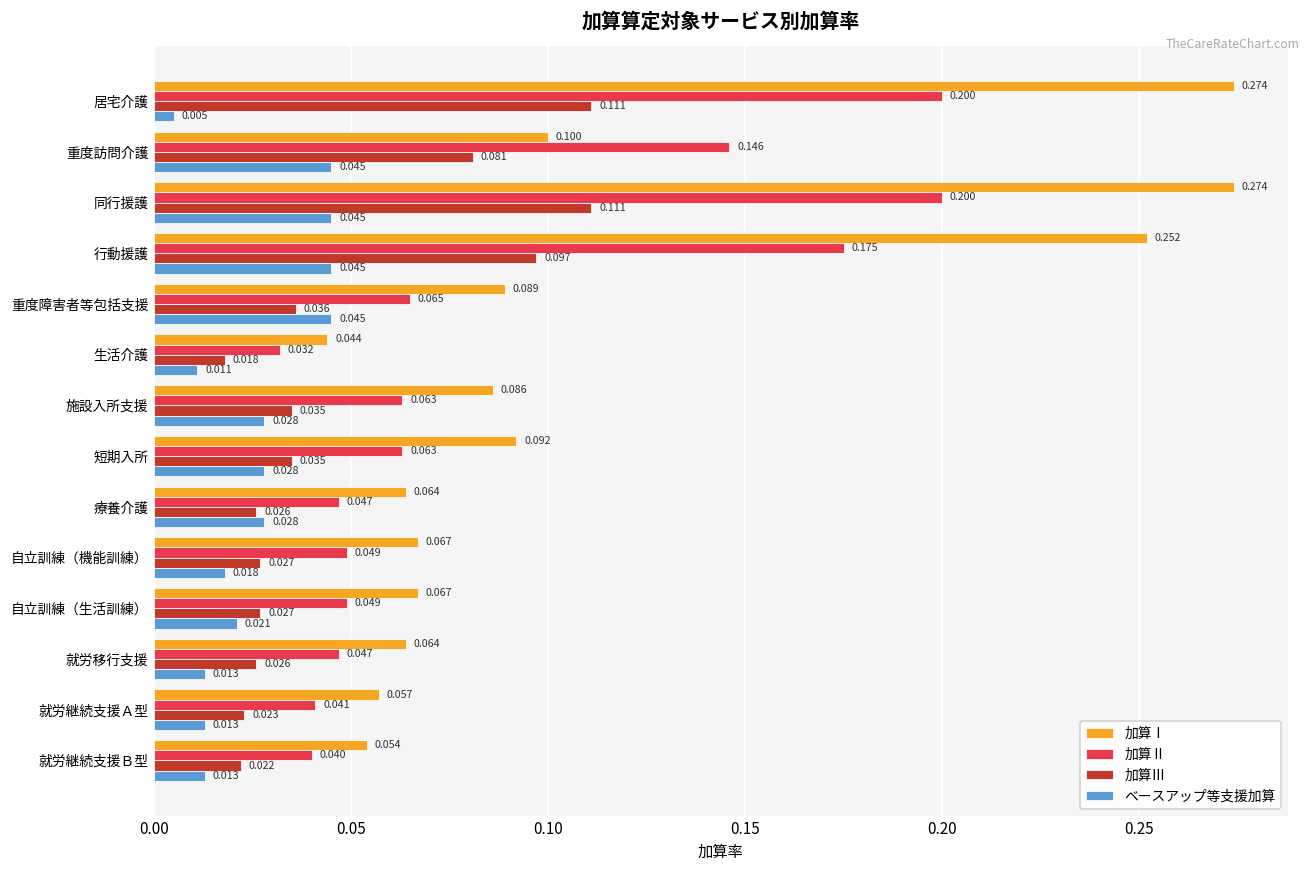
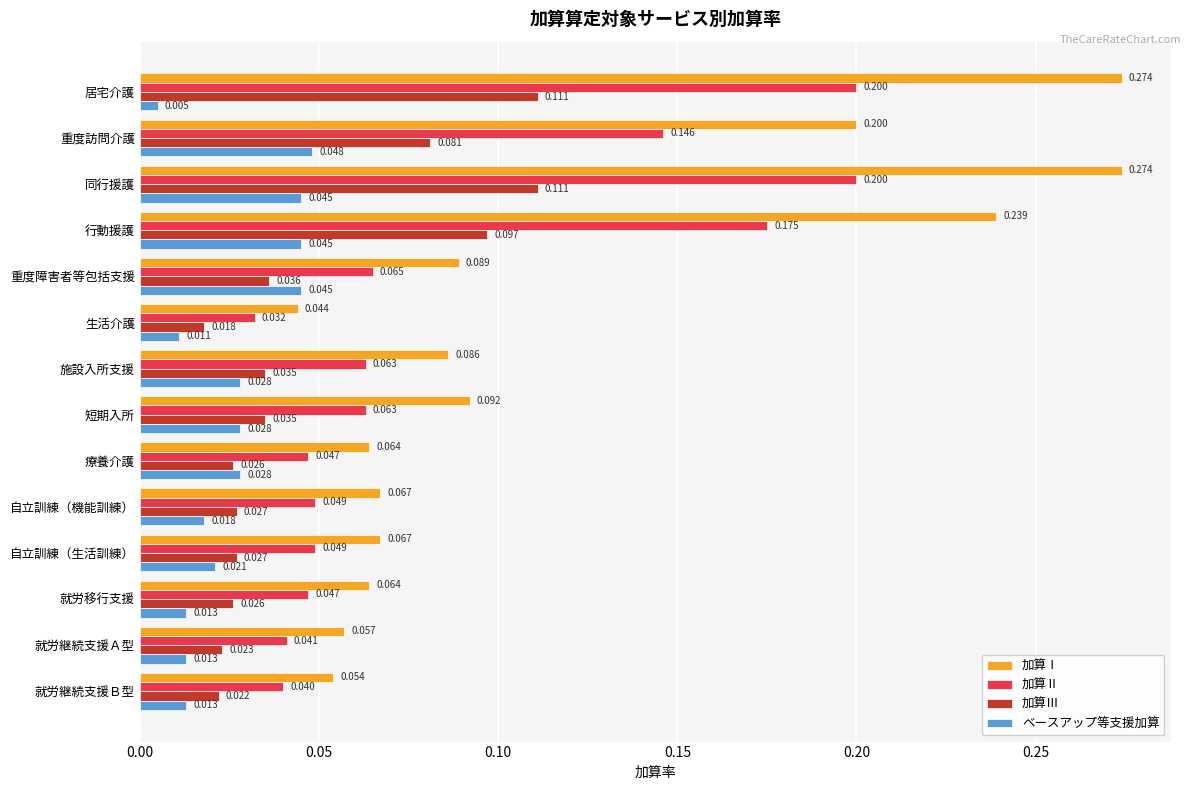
加算Ⅰ, 重度訪問介護: 0.100 -> 0.200
ベースアップ等支援加算, 重度訪問介護: 0.045 -> 0.048
加算Ⅰ, 行動援護: 0.252 -> 0.239
